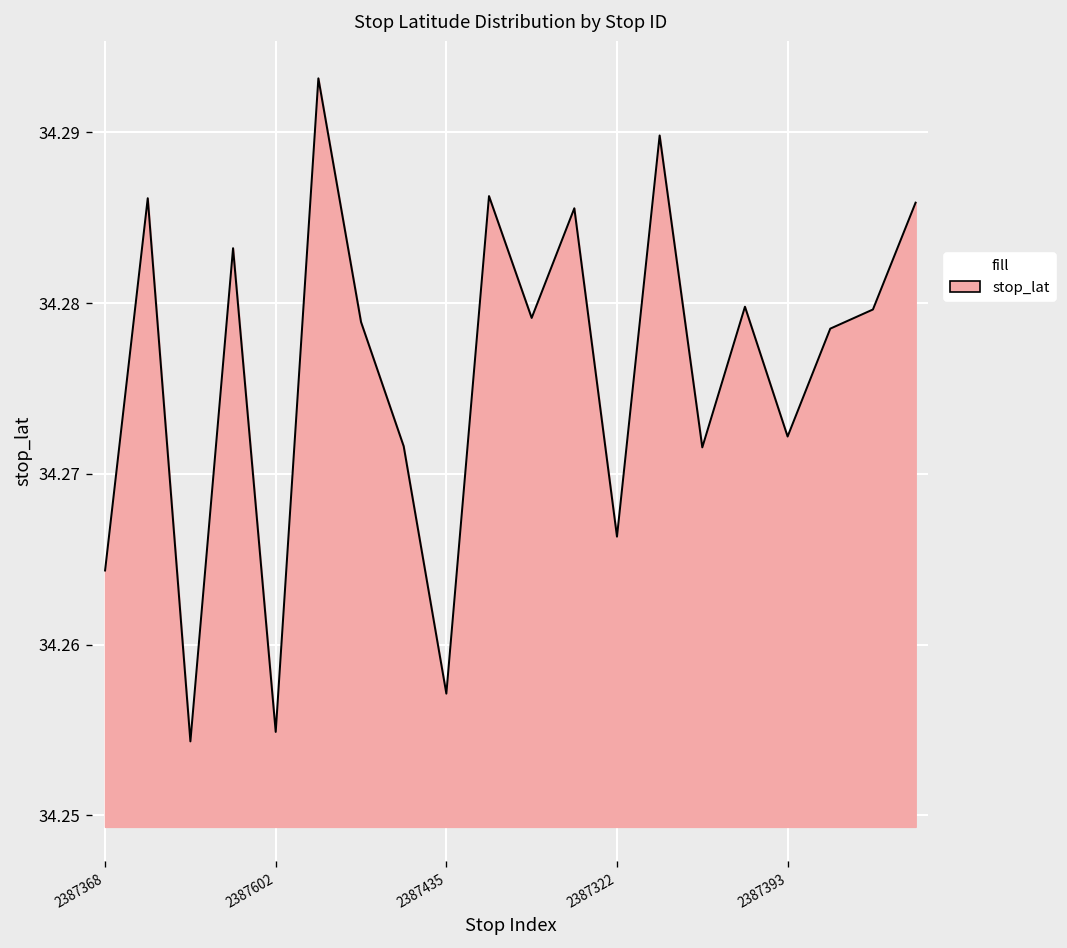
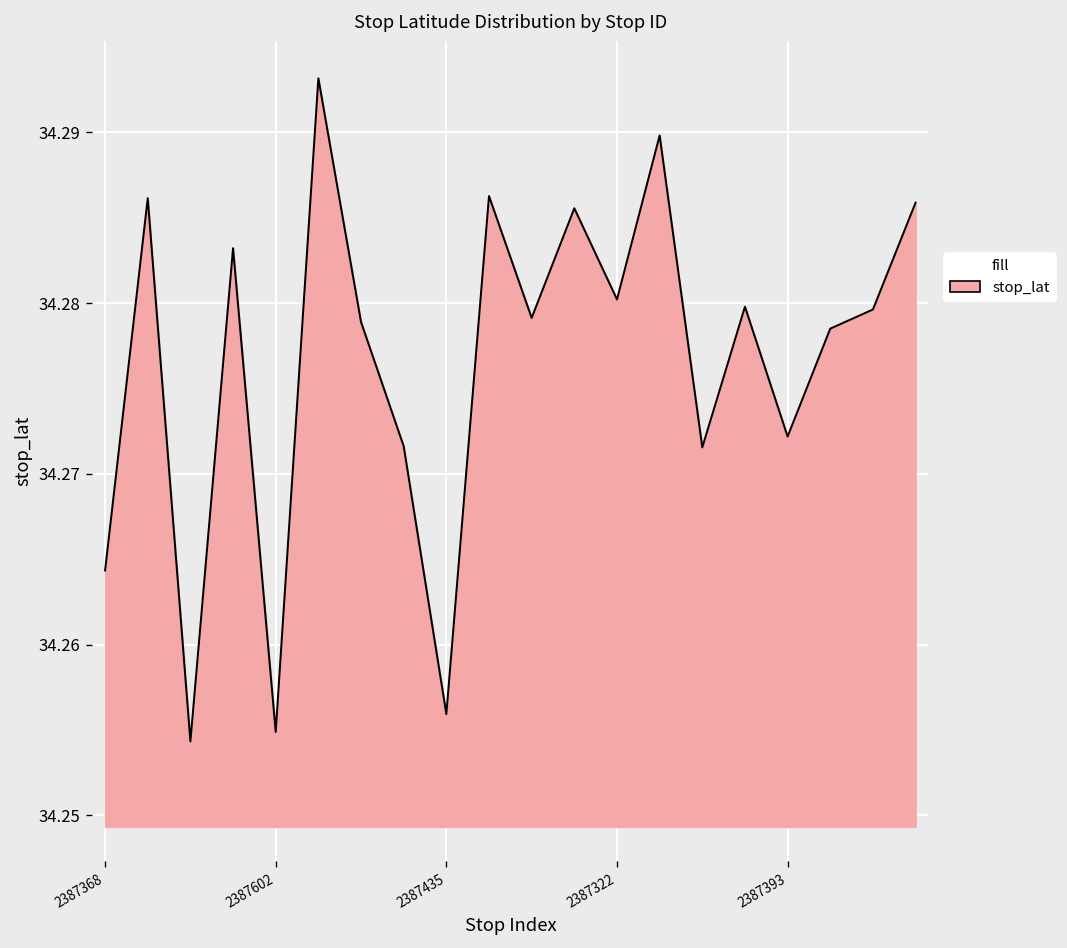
2387435: 34.2571 -> 34.2559
2387322: 34.2663 -> 34.2802
